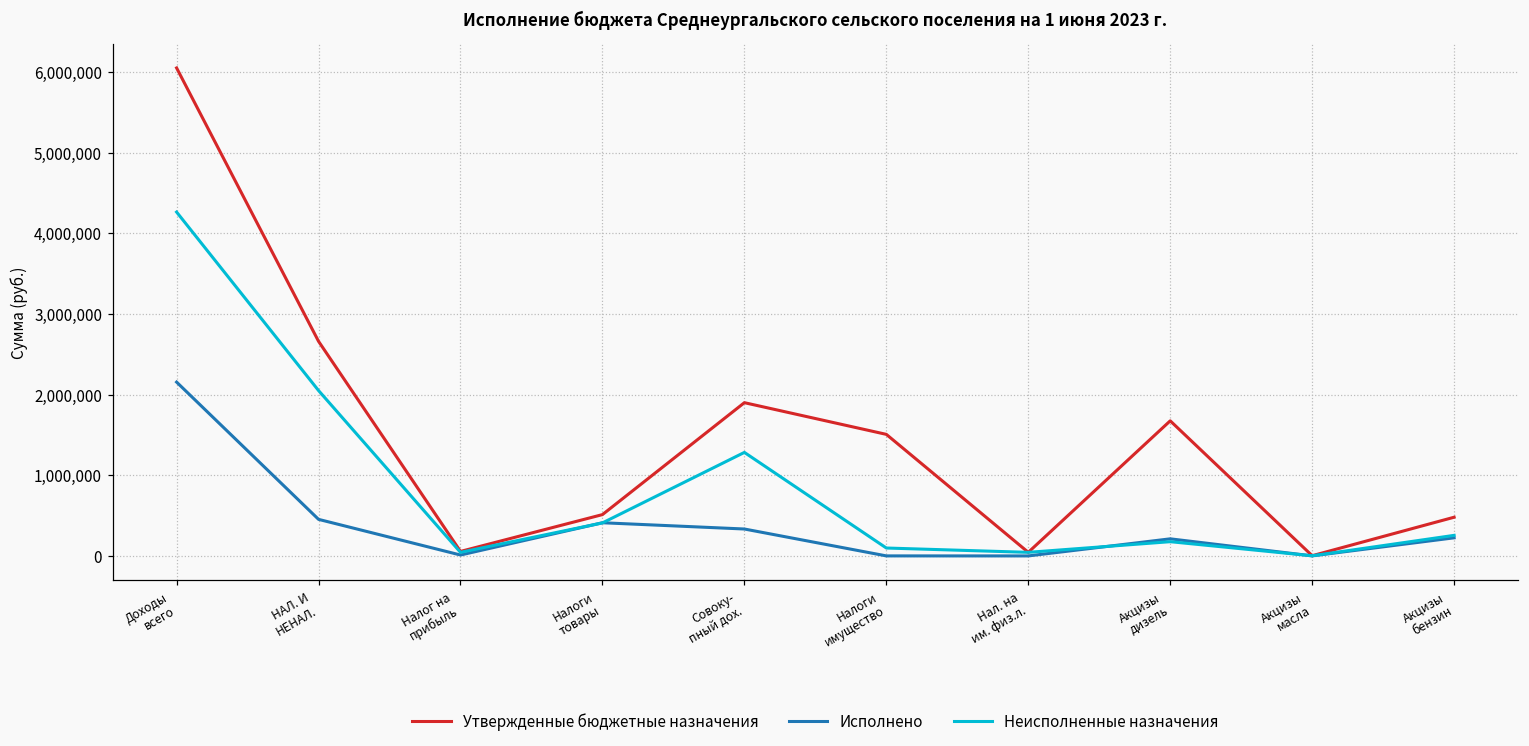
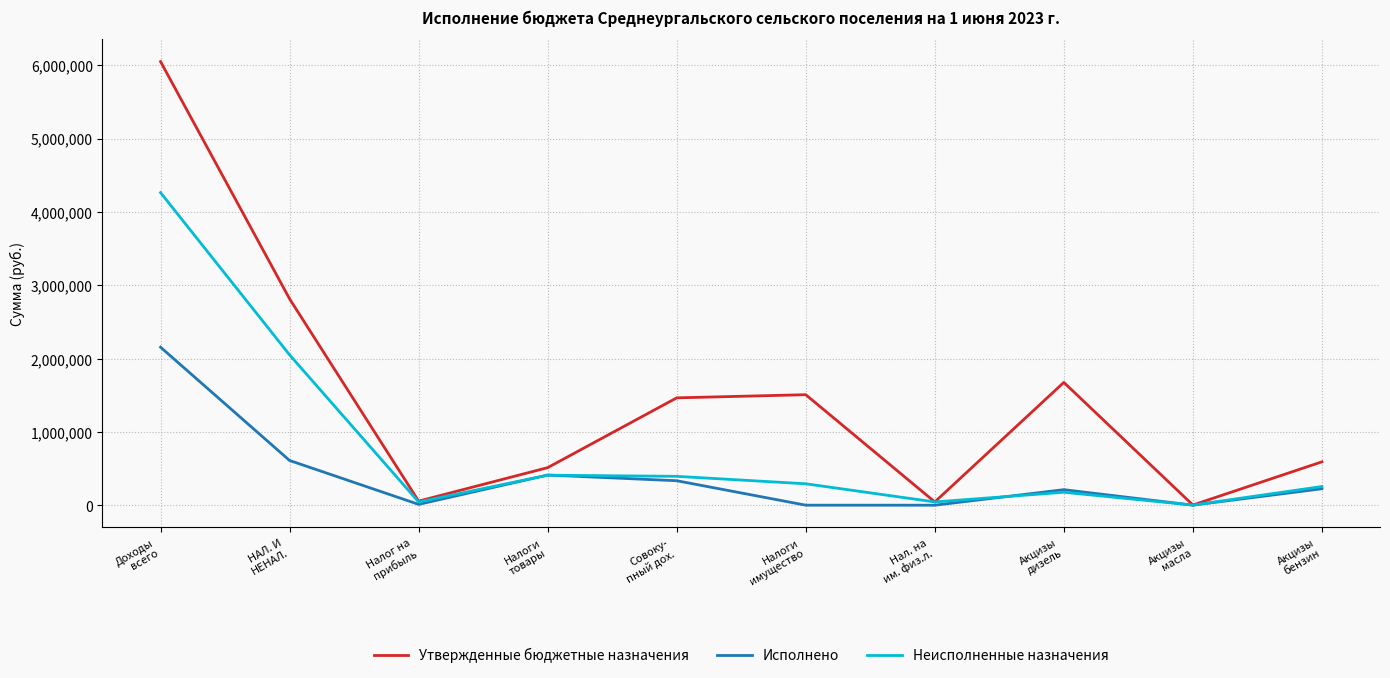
Утвержденные бюджетные назначения, НАЛ. И НЕНАЛ.: 2,700,000 -> 2,800,000
Исполнено, НАЛ. И НЕНАЛ.: 500,000 -> 600,000
Утвержденные бюджетные назначения, Совоку- пный дох.: 1,900,000 -> 1,500,000
Неисполненные назначения, Совоку- пный дох.: 1,300,000 -> 400,000
Неисполненные назначения, Налоги имущество: 100,000 -> 300,000
Утвержденные бюджетные назначения, Акцизы бензин: 500,000 -> 600,000
